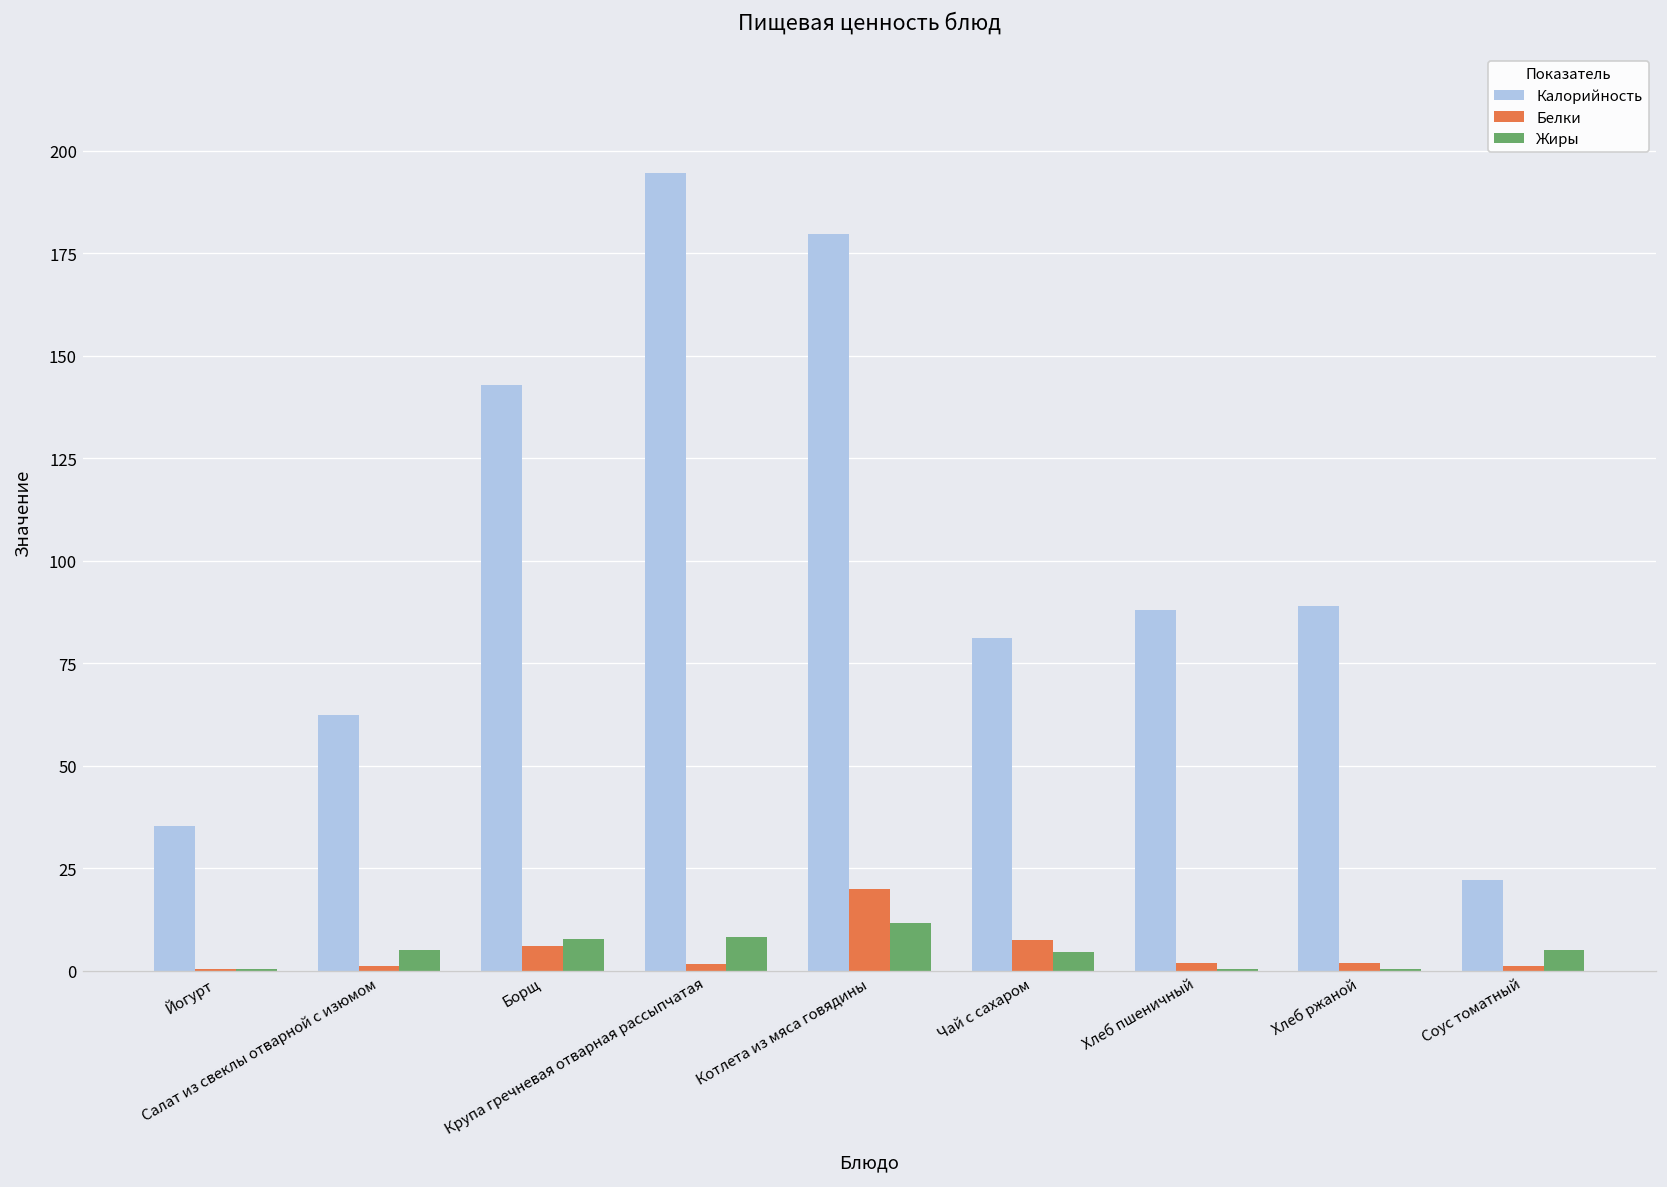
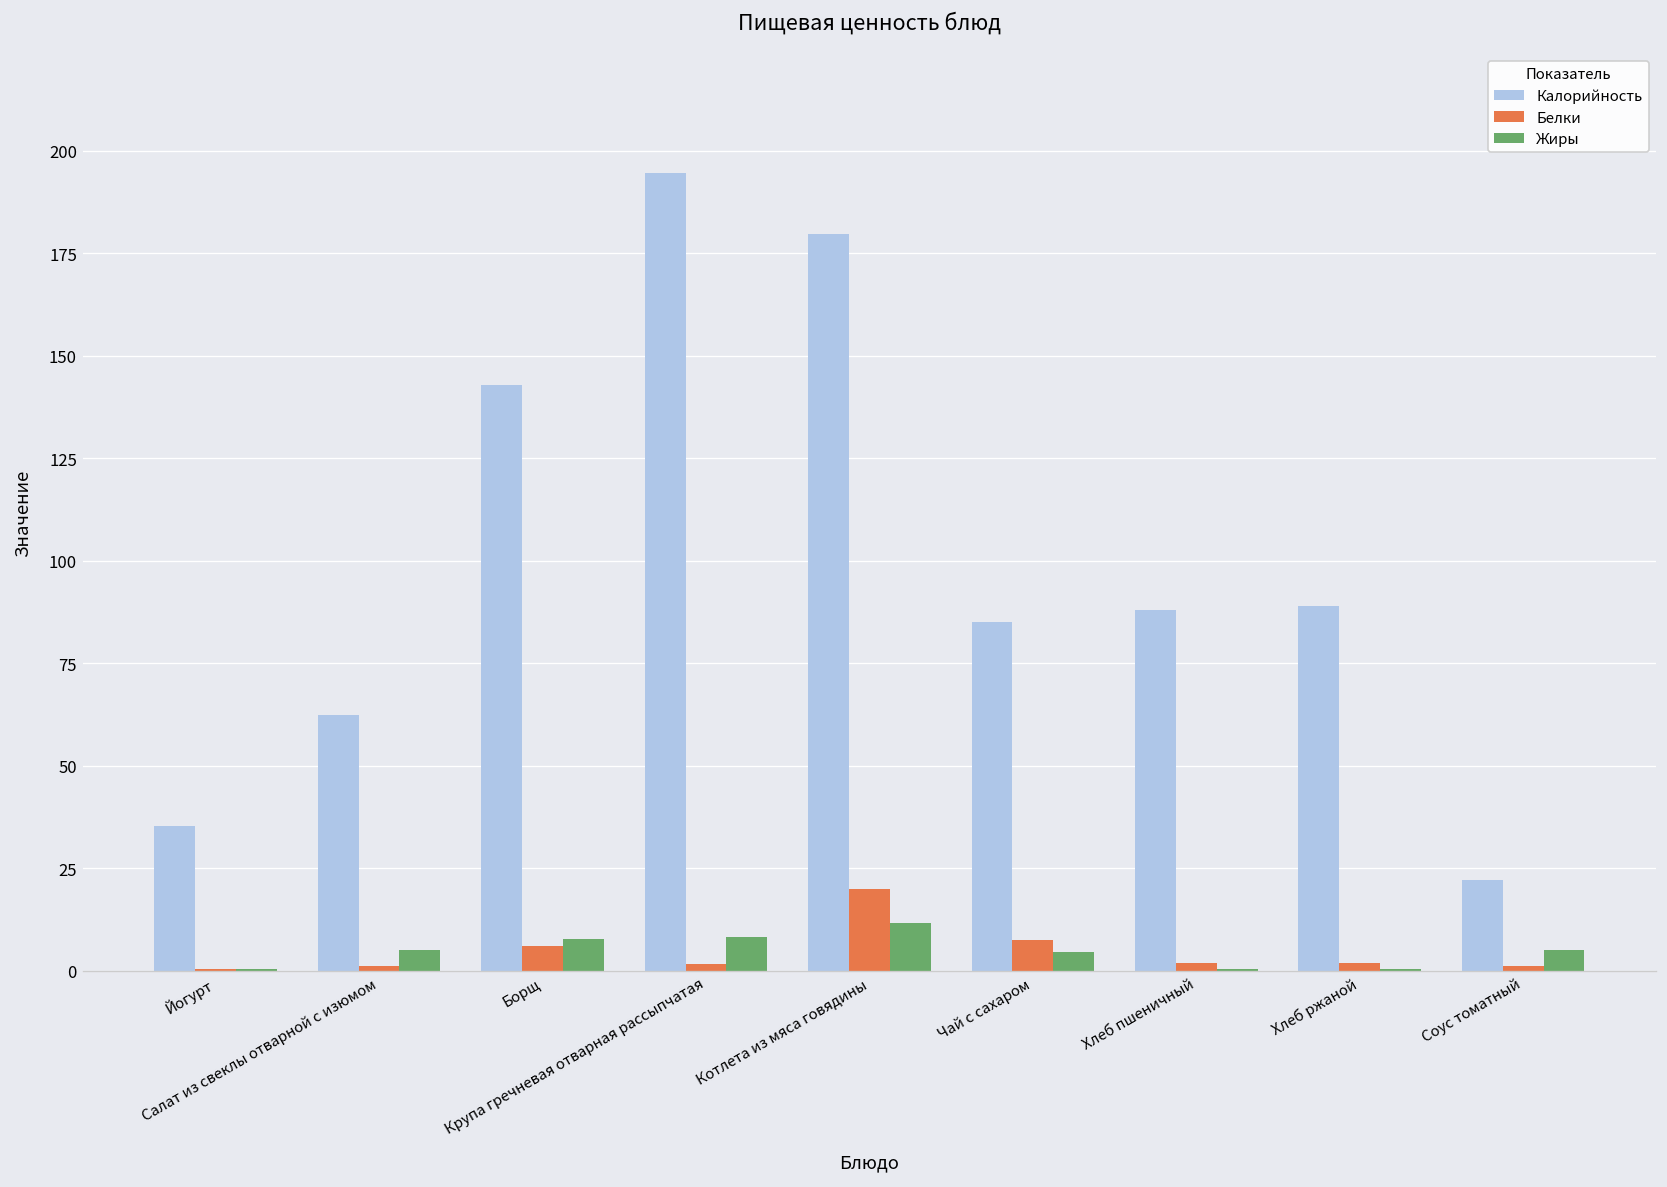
Калорийность, Чай с сахаром: 81 -> 85
